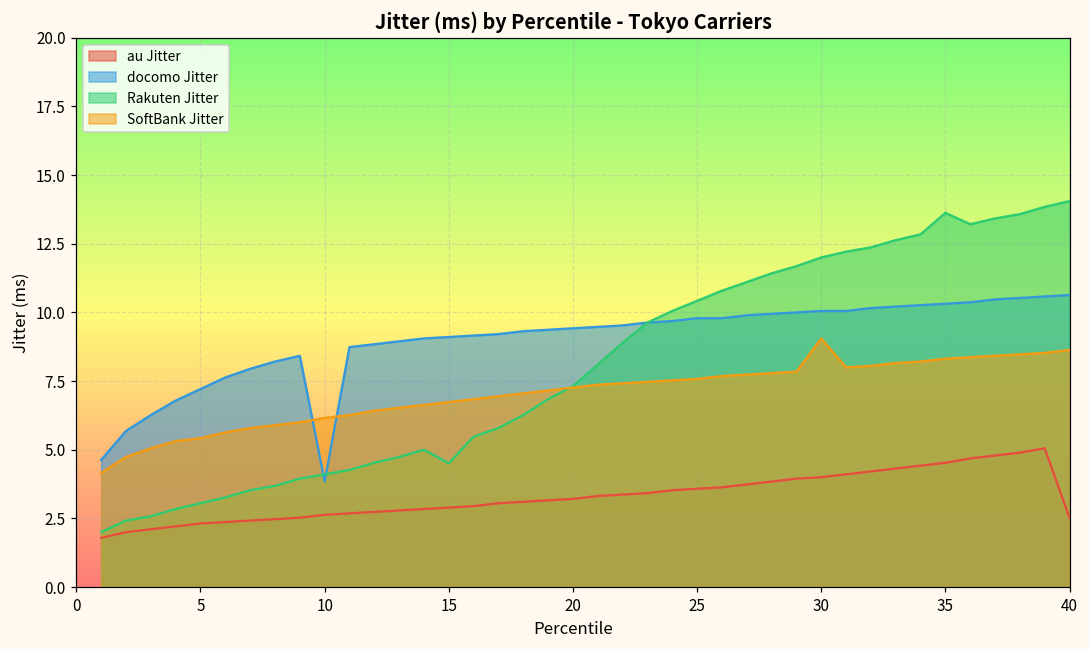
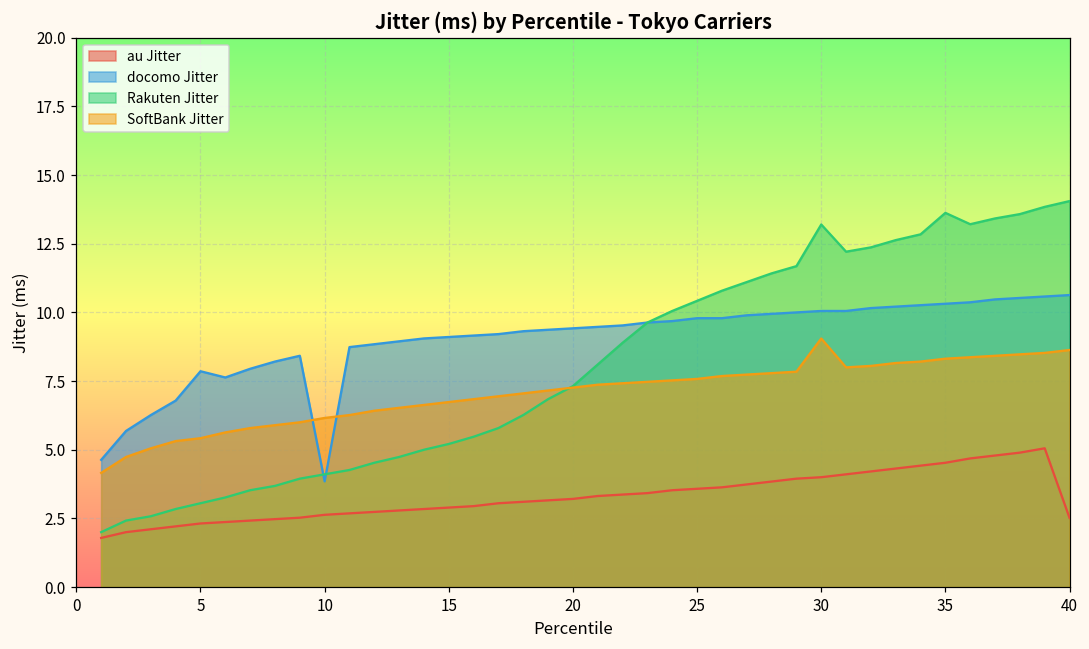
docomo Jitter, 5: 7.2 -> 7.9
Rakuten Jitter, 15: 4.5 -> 5.2
Rakuten Jitter, 30: 12.0 -> 13.2
